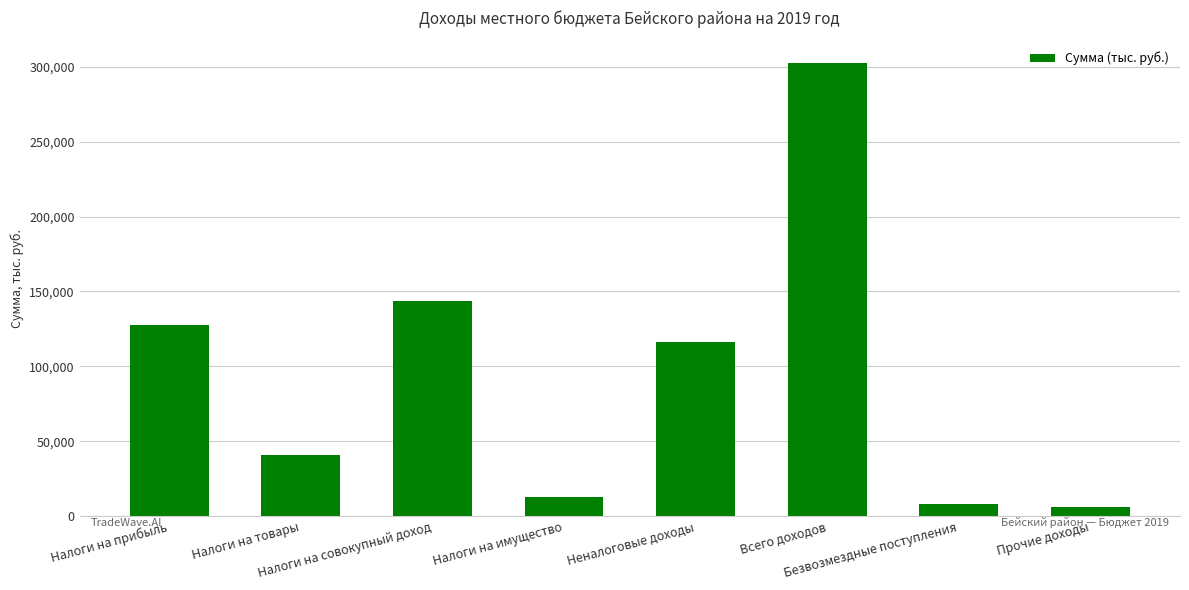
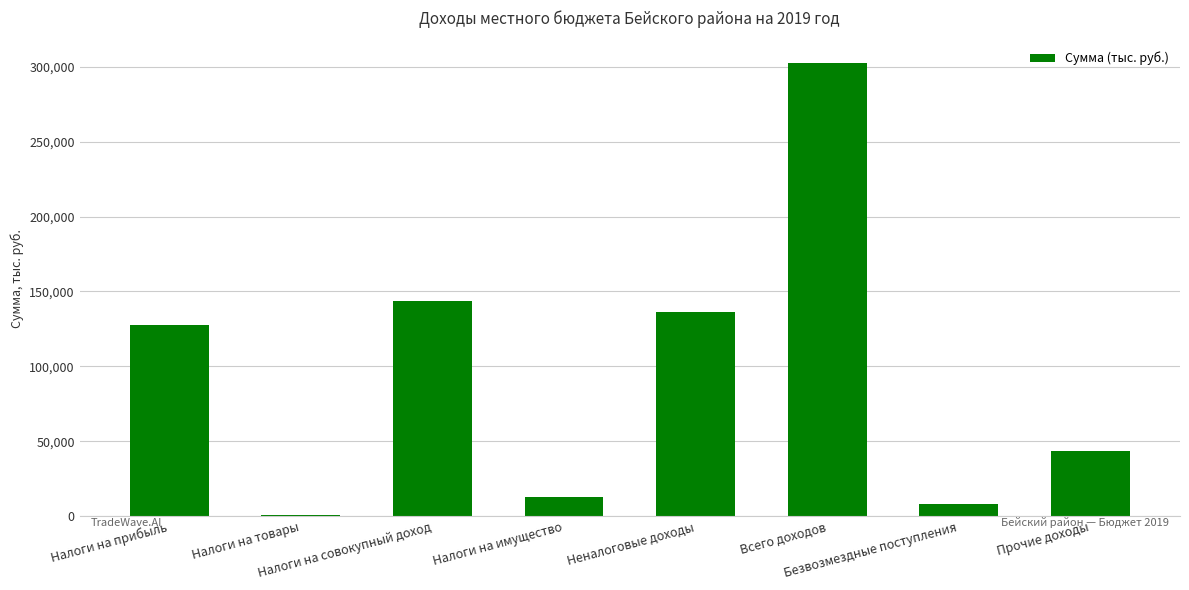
Налоги на товары: 41,000 -> 1,000
Неналоговые доходы: 116,000 -> 137,000
Прочие доходы: 6,000 -> 43,000
